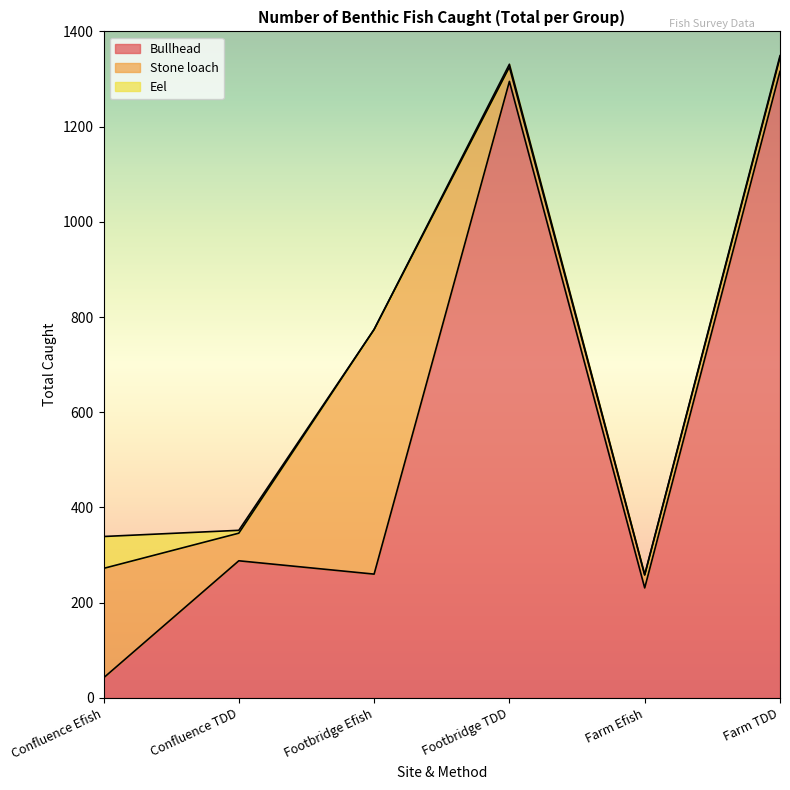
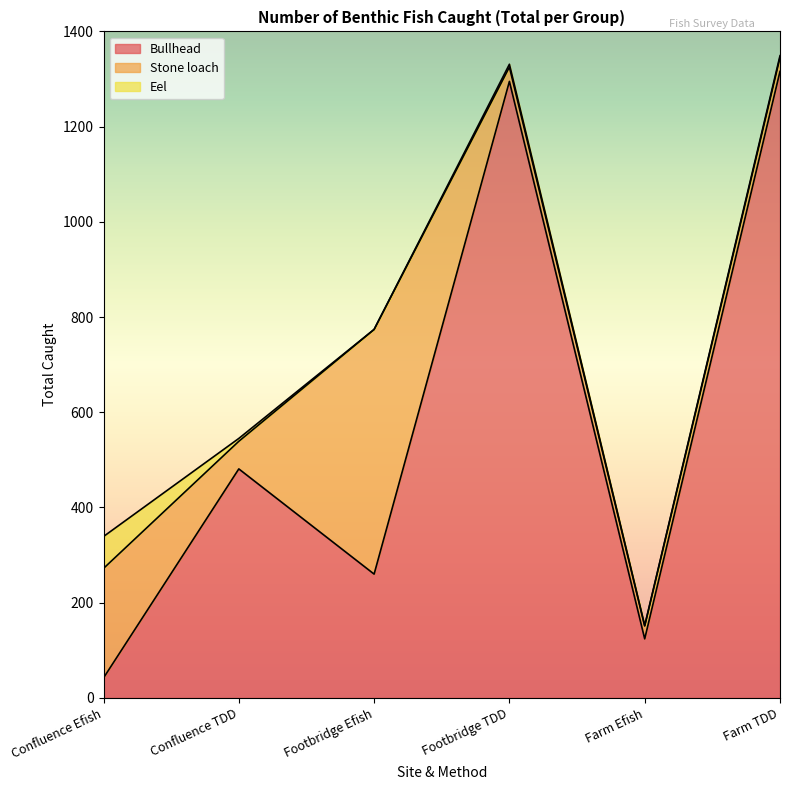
Bullhead, Confluence TDD: 290 -> 480
Bullhead, Farm Efish: 230 -> 120
